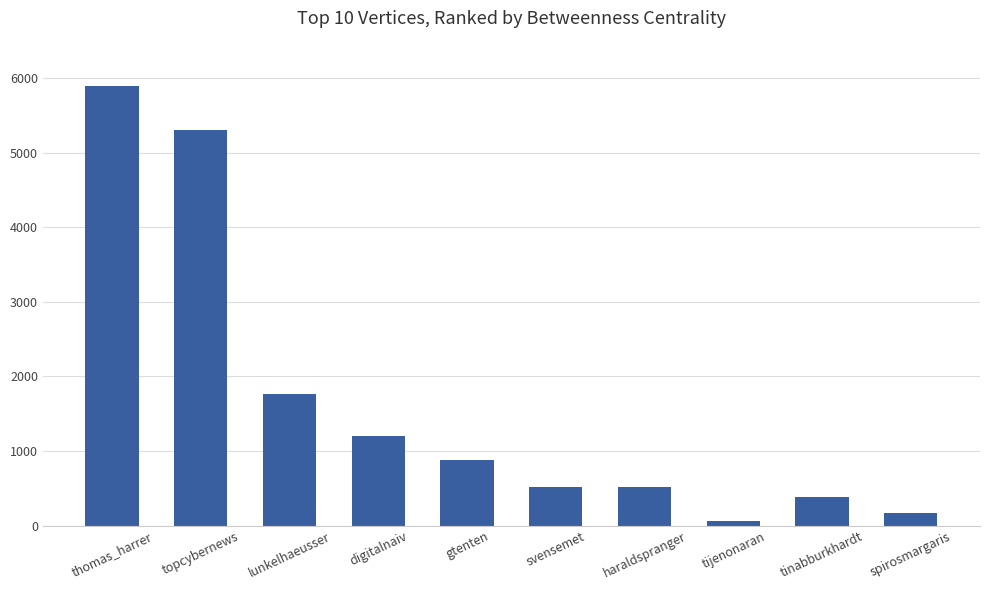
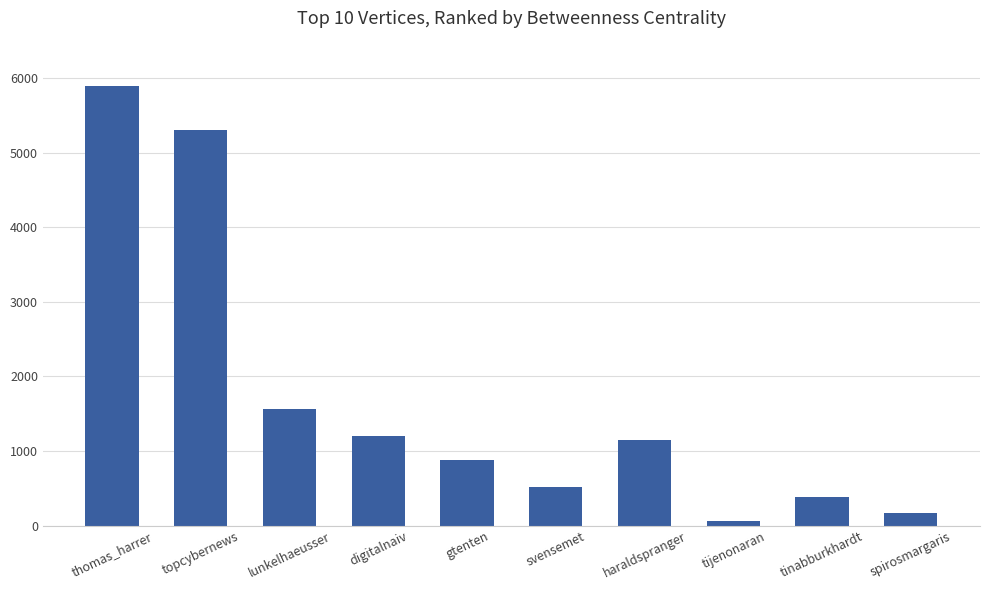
lunkelhaeusser: 1800 -> 1600
haraldspranger: 500 -> 1100
